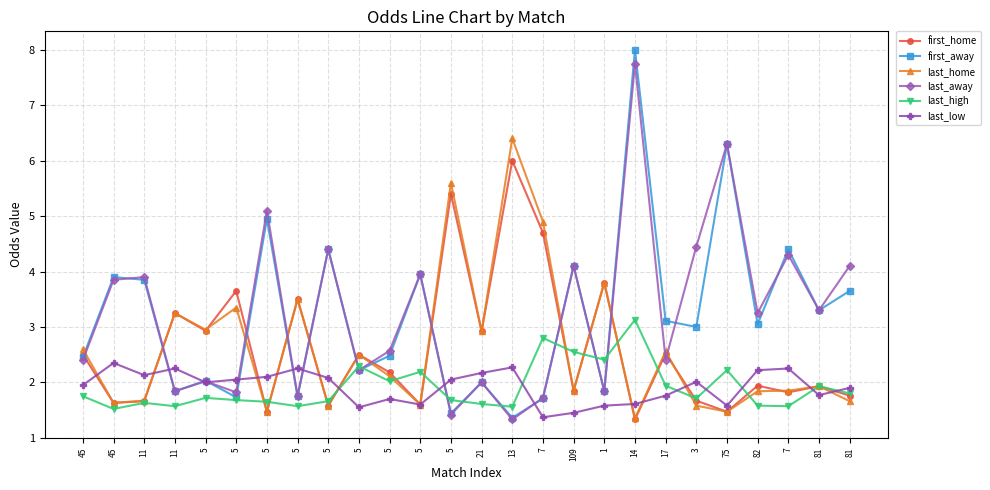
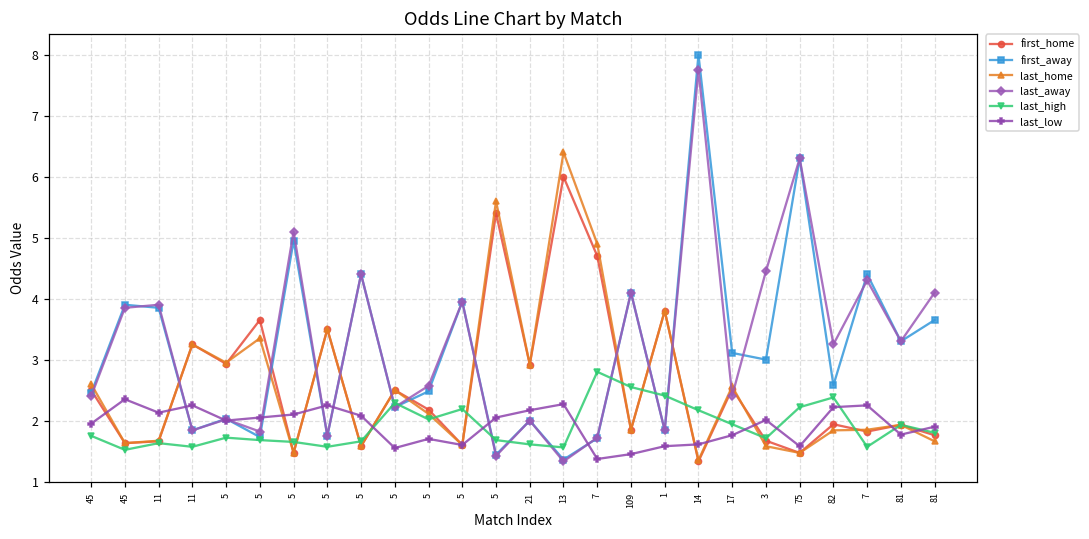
last_high, 14: 3.1 -> 2.2
first_away, 82: 3.1 -> 2.6
last_high, 82: 1.6 -> 2.4
